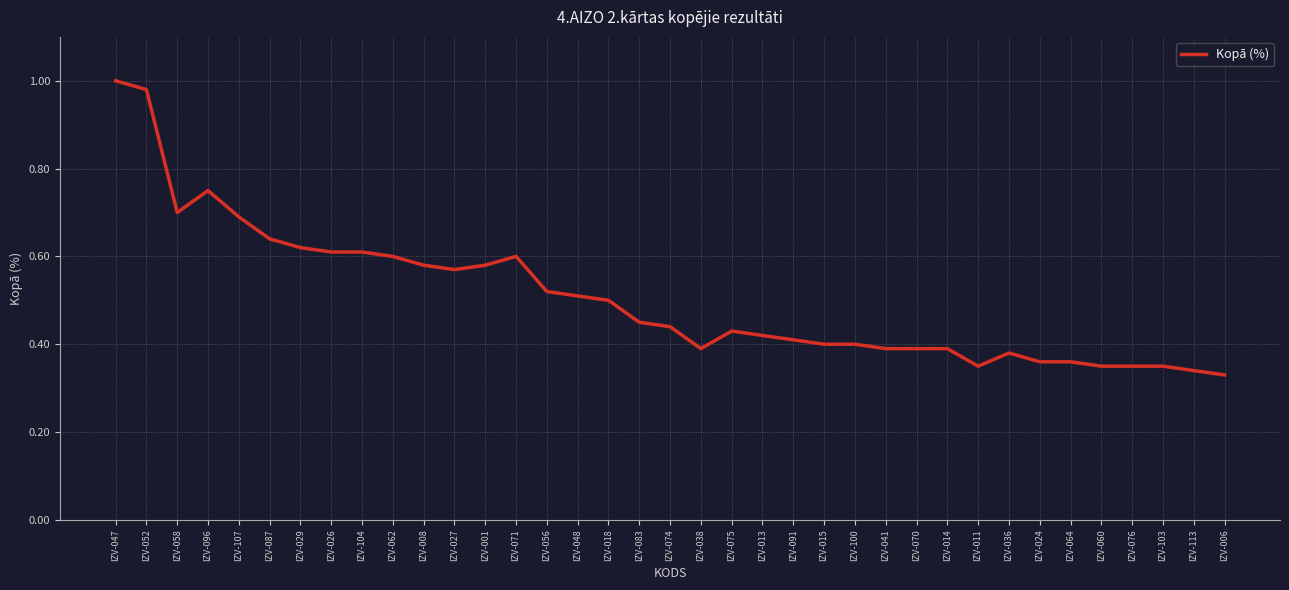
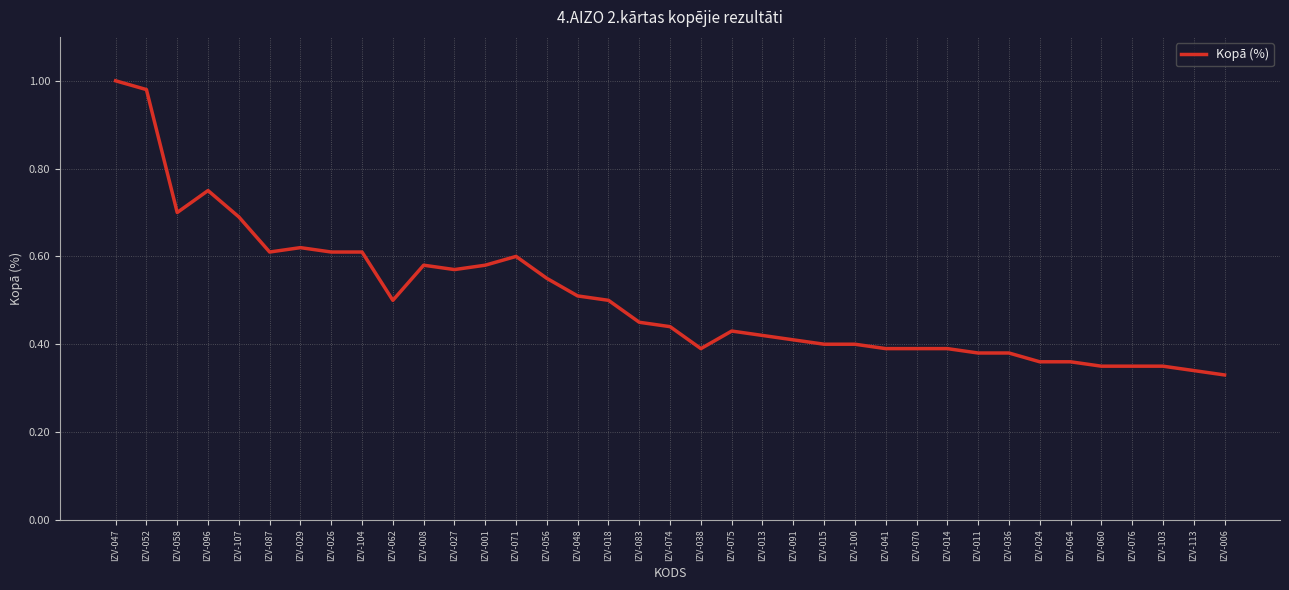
IZV-087: 0.64 -> 0.61
IZV-062: 0.6 -> 0.5
IZV-056: 0.52 -> 0.55
IZV-011: 0.35 -> 0.38
